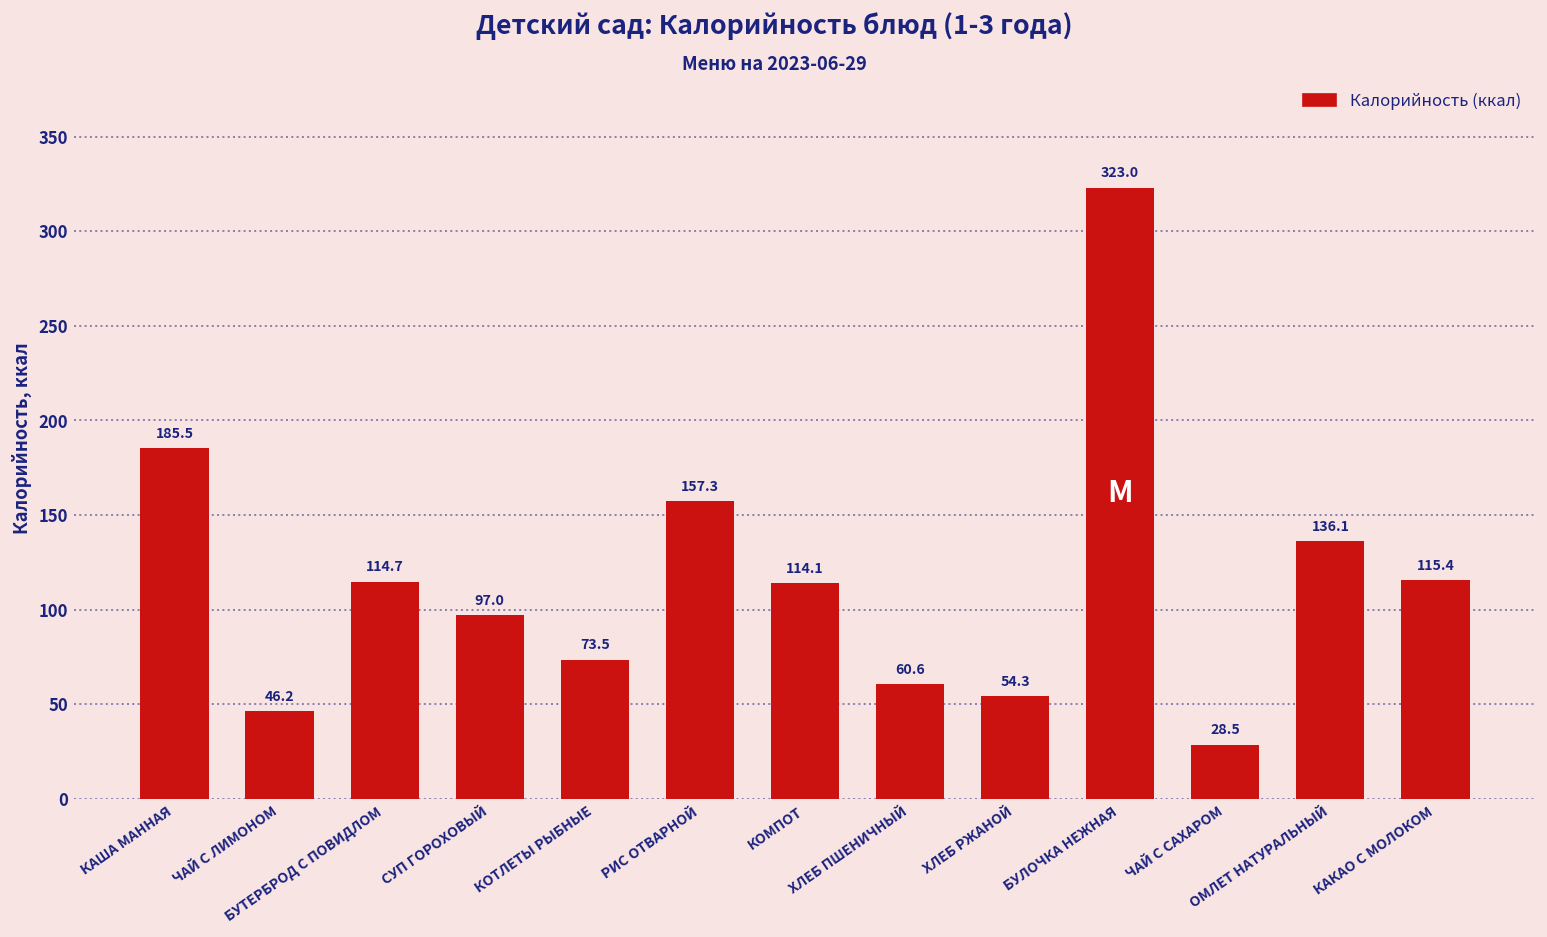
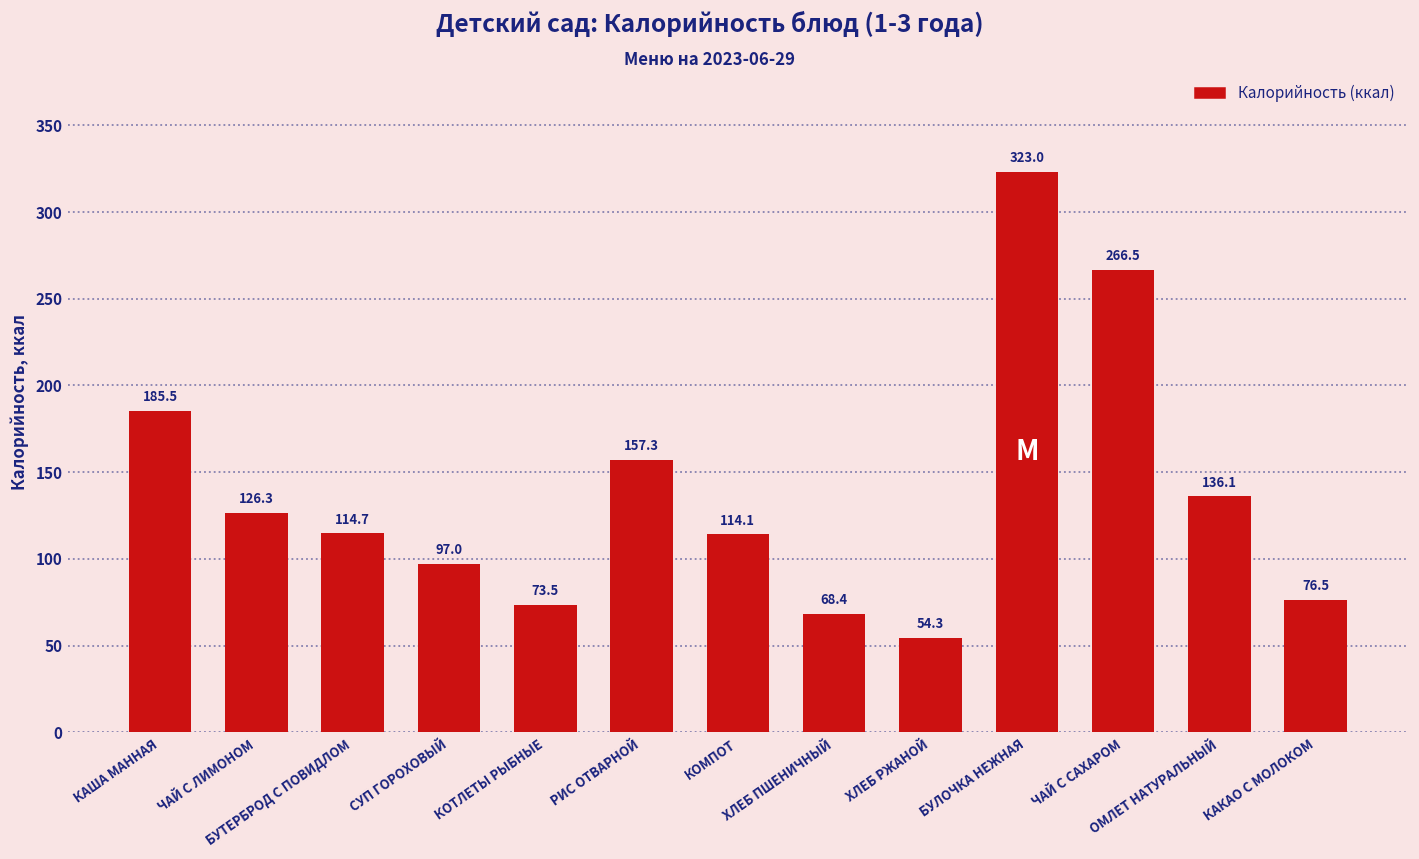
ЧАЙ С ЛИМОНОМ: 46.2 -> 126.3
ХЛЕБ ПШЕНИЧНЫЙ: 60.6 -> 68.4
ЧАЙ С САХАРОМ: 28.5 -> 266.5
КАКАО С МОЛОКОМ: 115.4 -> 76.5
